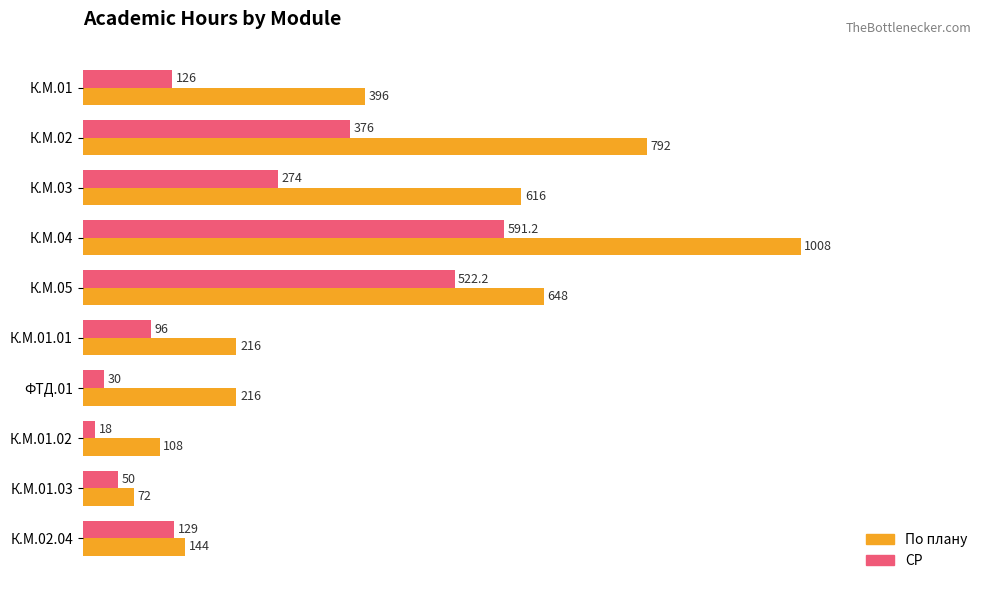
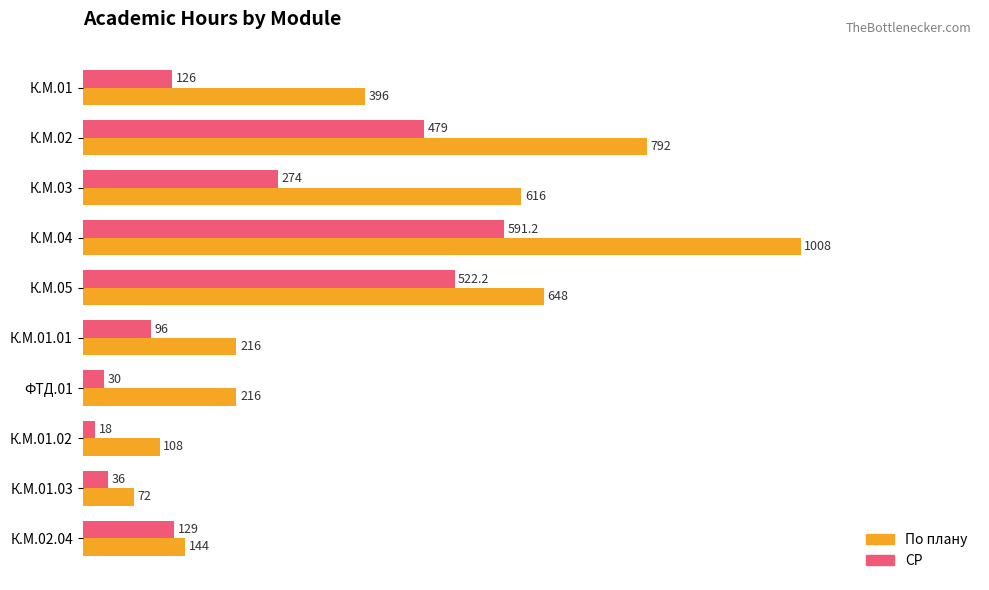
СР, К.М.02: 376 -> 479
СР, К.М.01.03: 50 -> 36
